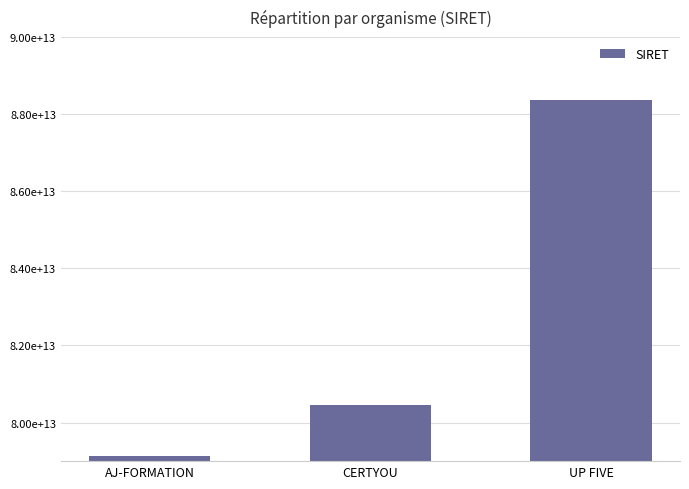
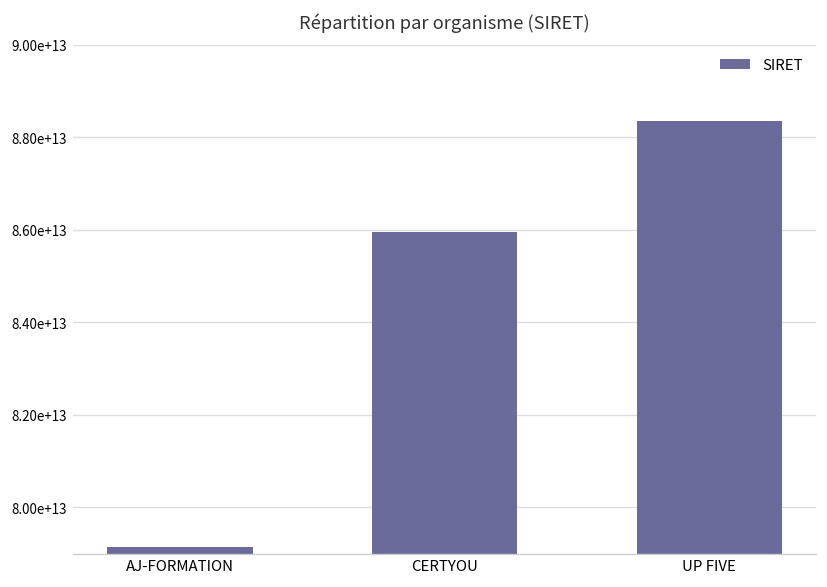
CERTYOU: 80500000000000 -> 85900000000000
